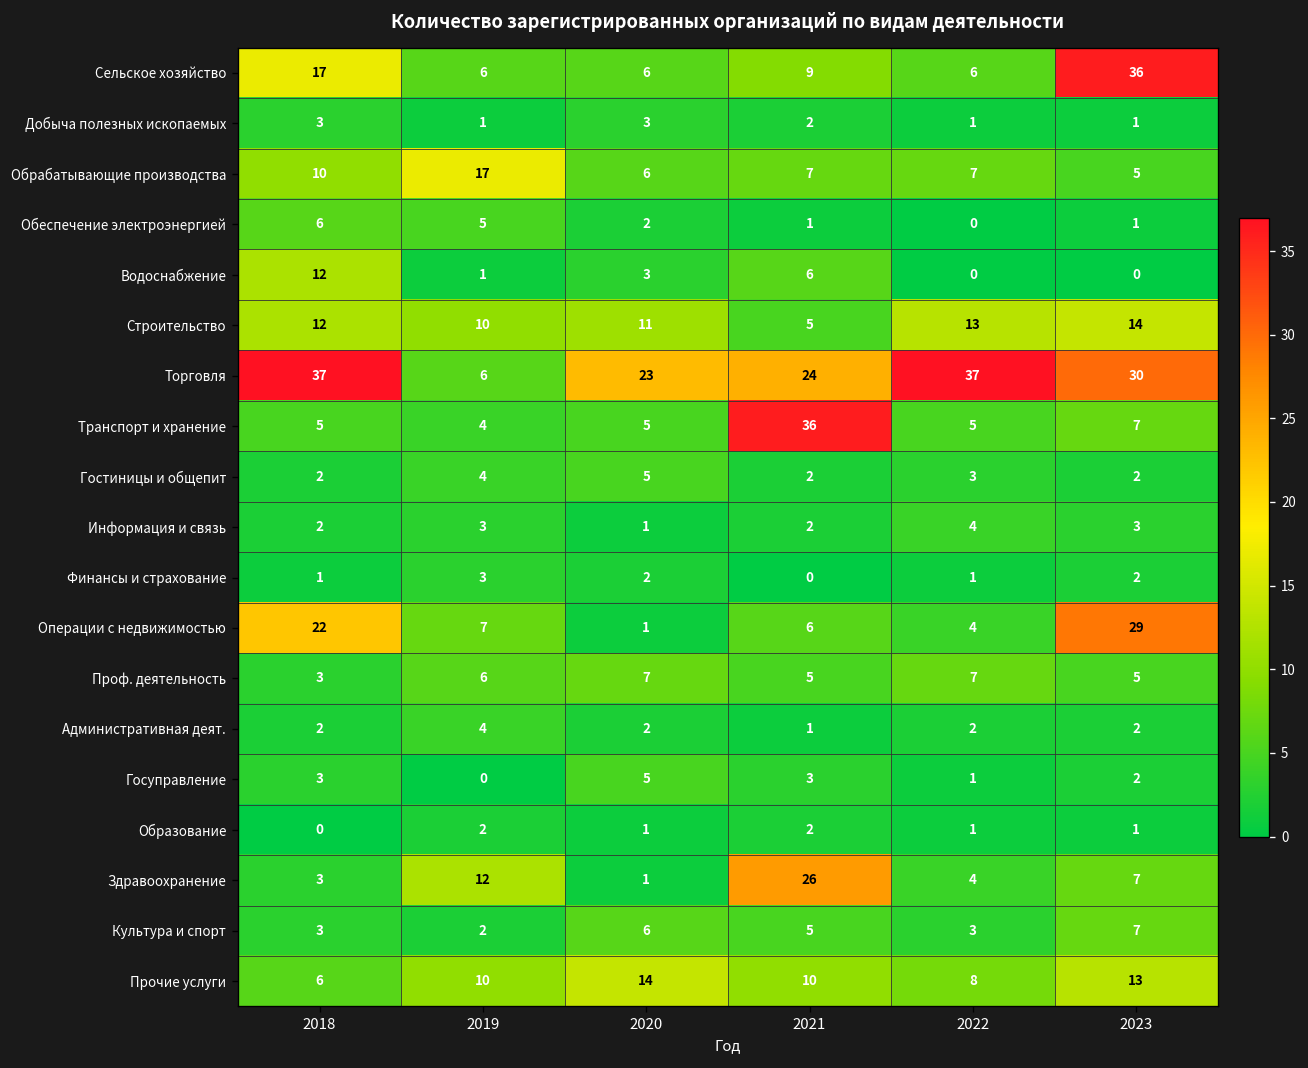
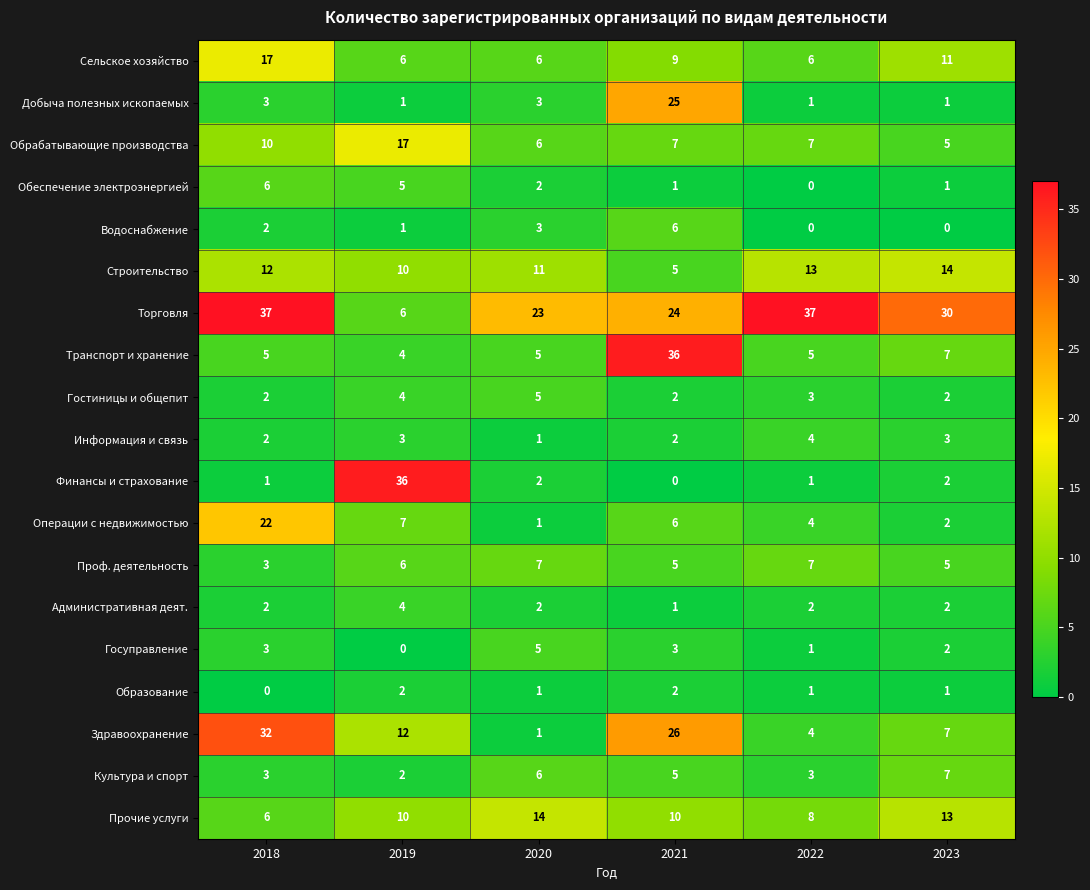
Сельское хозяйство, 2023: 36 -> 11
Добыча полезных ископаемых, 2021: 2 -> 25
Водоснабжение, 2018: 12 -> 2
Финансы и страхование, 2019: 3 -> 36
Операции с недвижимостью, 2023: 29 -> 2
Здравоохранение, 2018: 3 -> 32
